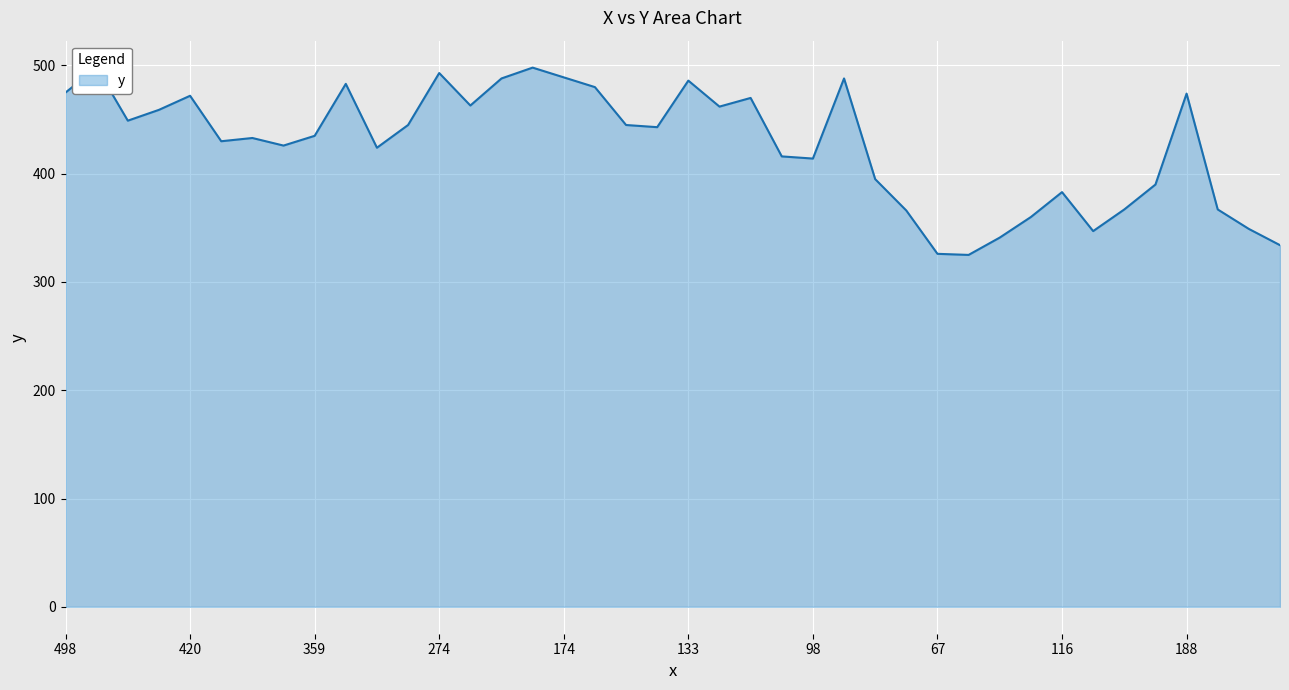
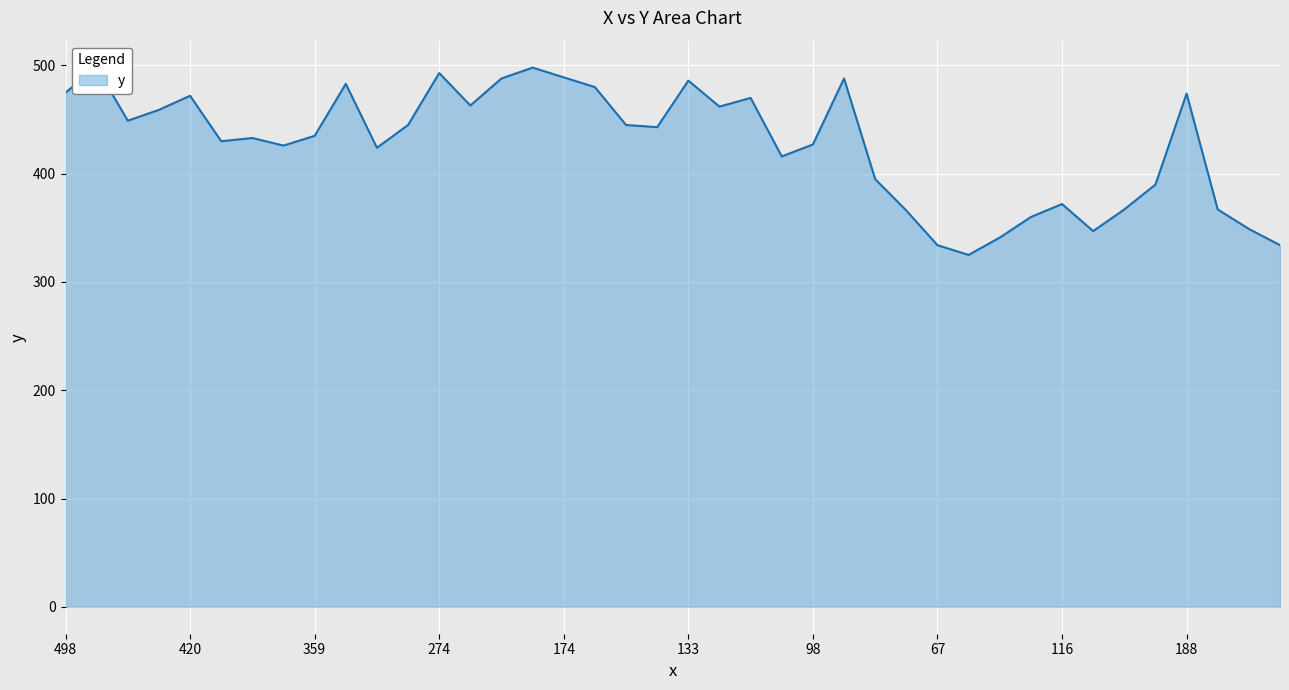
98: 414 -> 427
67: 326 -> 334
116: 383 -> 372
